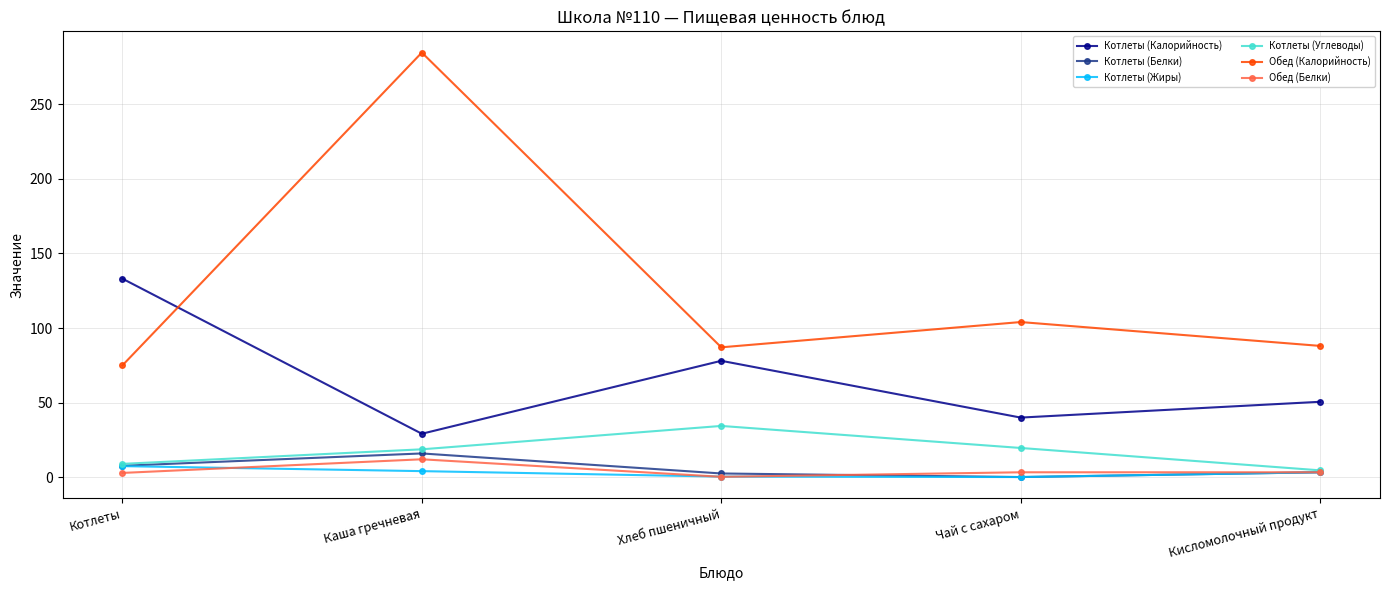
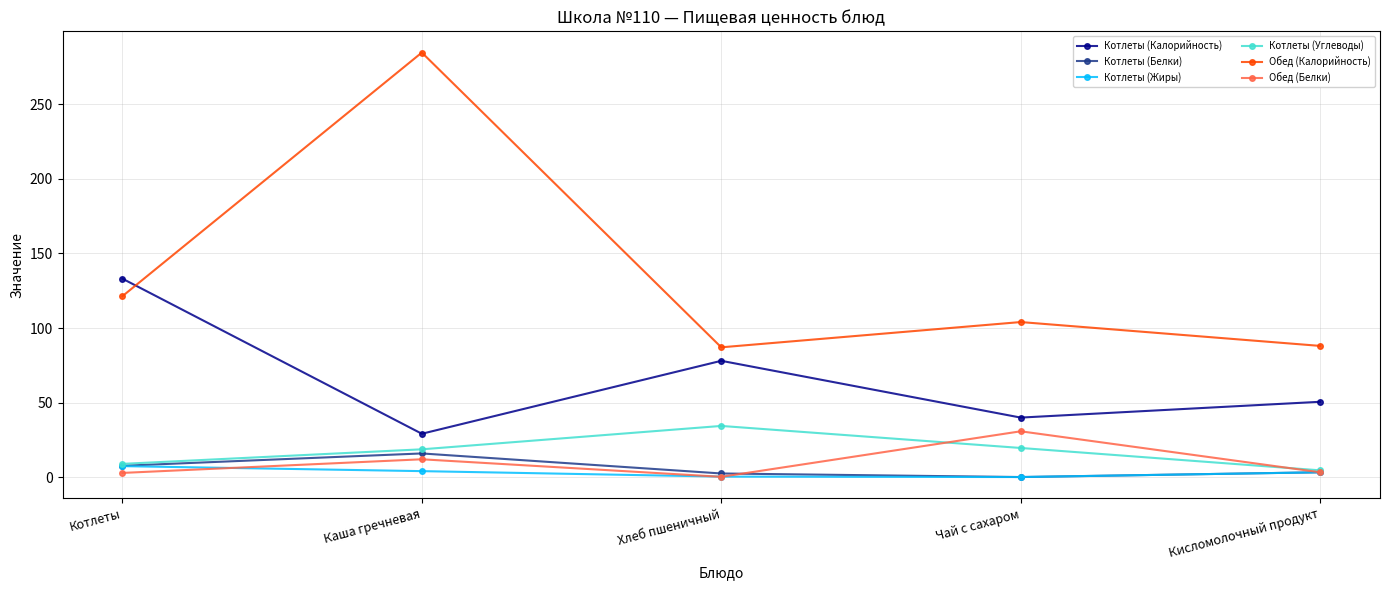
Обед (Калорийность), Котлеты: 75 -> 121
Обед (Белки), Чай с сахаром: 3 -> 31
